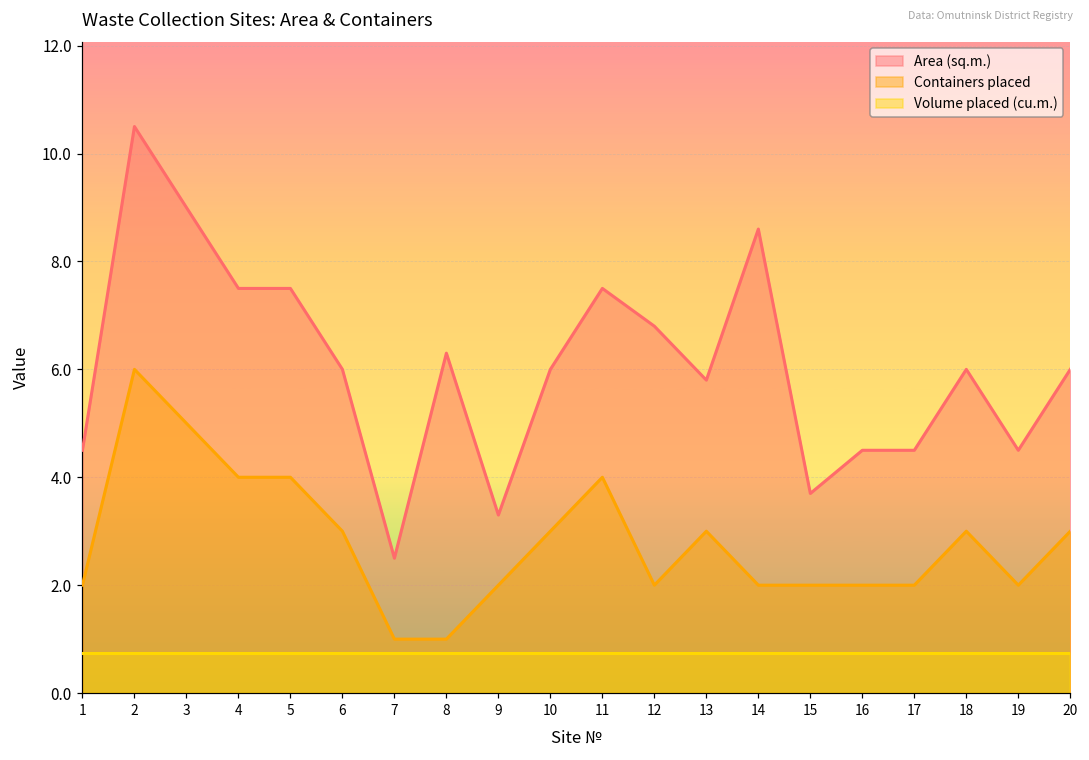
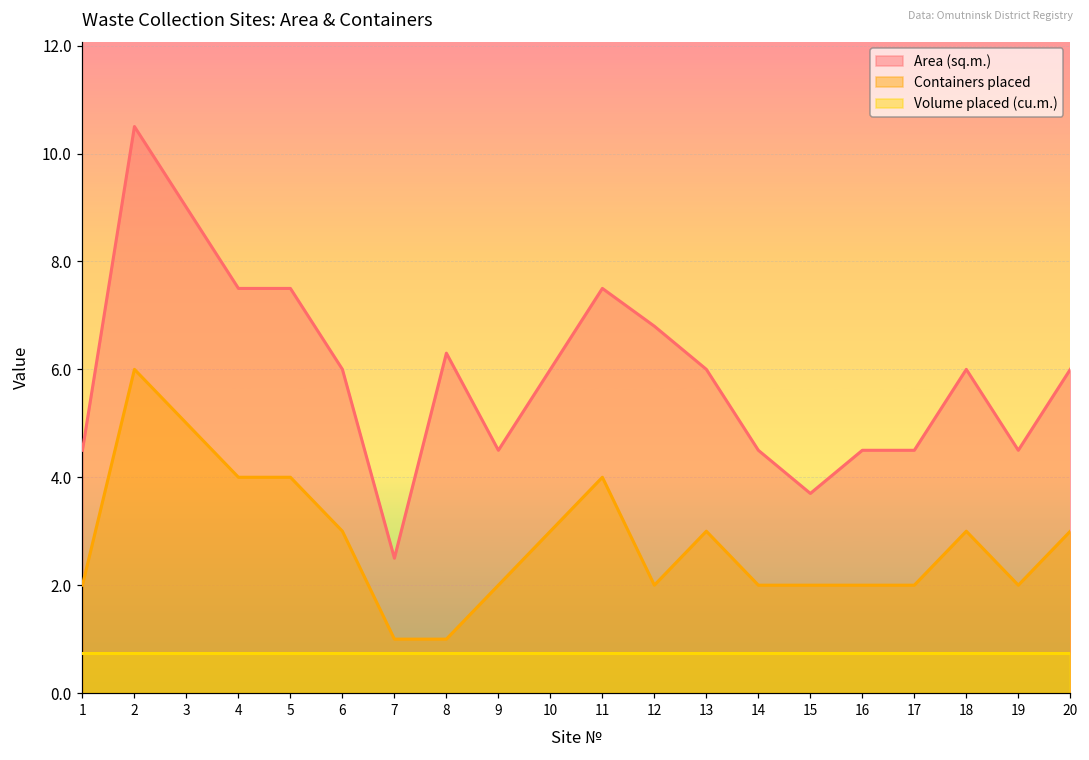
Area (sq.m.), 9: 3.3 -> 4.5
Area (sq.m.), 13: 5.8 -> 6.0
Area (sq.m.), 14: 8.6 -> 4.5
